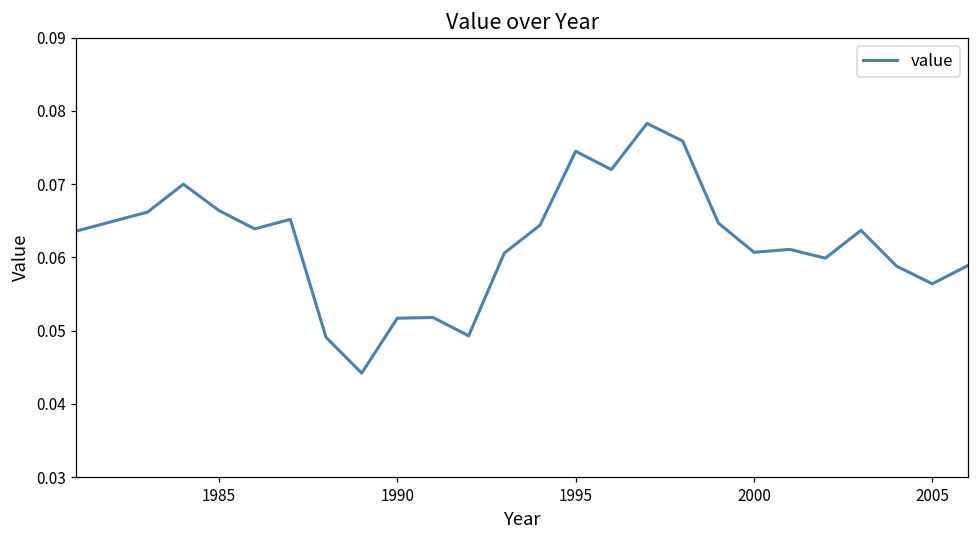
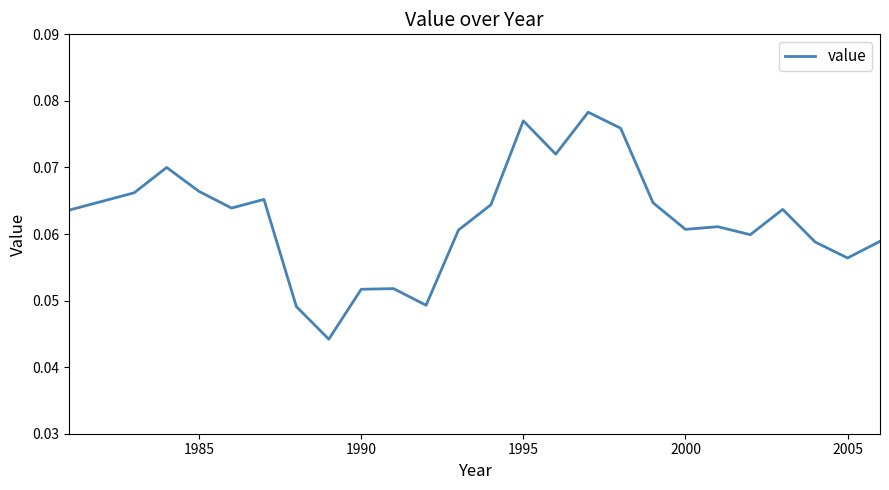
1995: 0.075 -> 0.077
